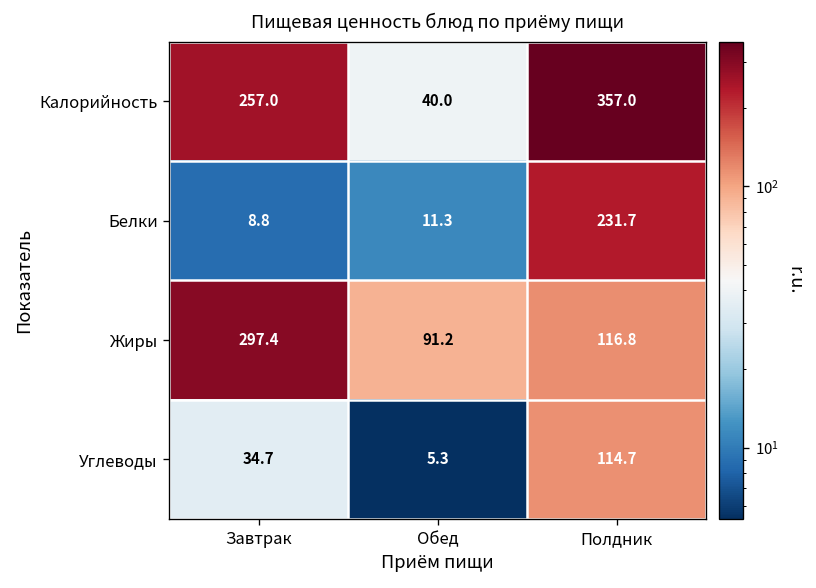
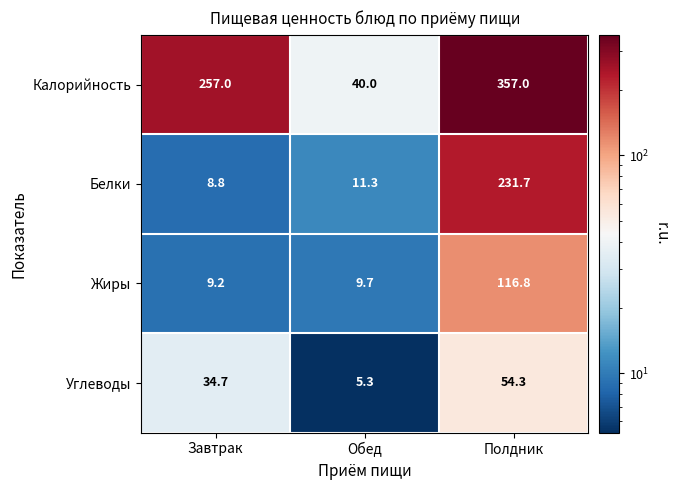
Жиры, Завтрак: 297.4 -> 9.2
Жиры, Обед: 91.2 -> 9.7
Углеводы, Полдник: 114.7 -> 54.3
